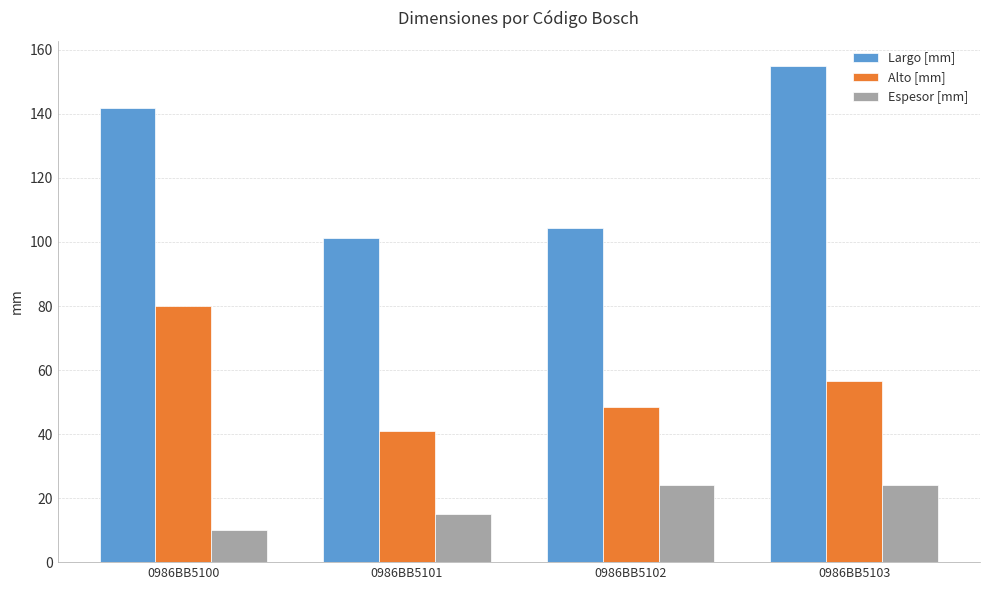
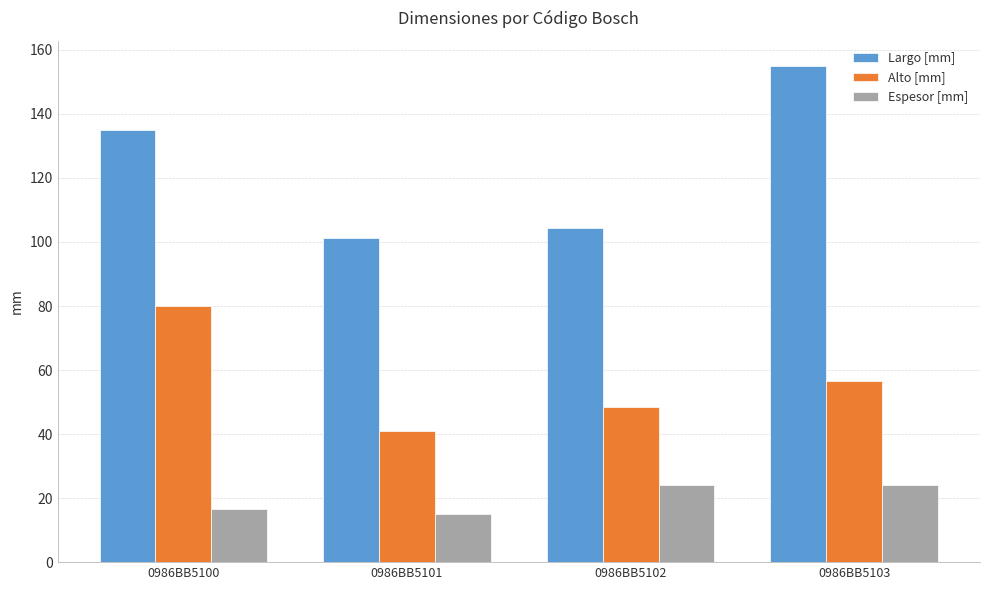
Largo [mm], 0986BB5100: 142 -> 135
Espesor [mm], 0986BB5100: 10 -> 17
